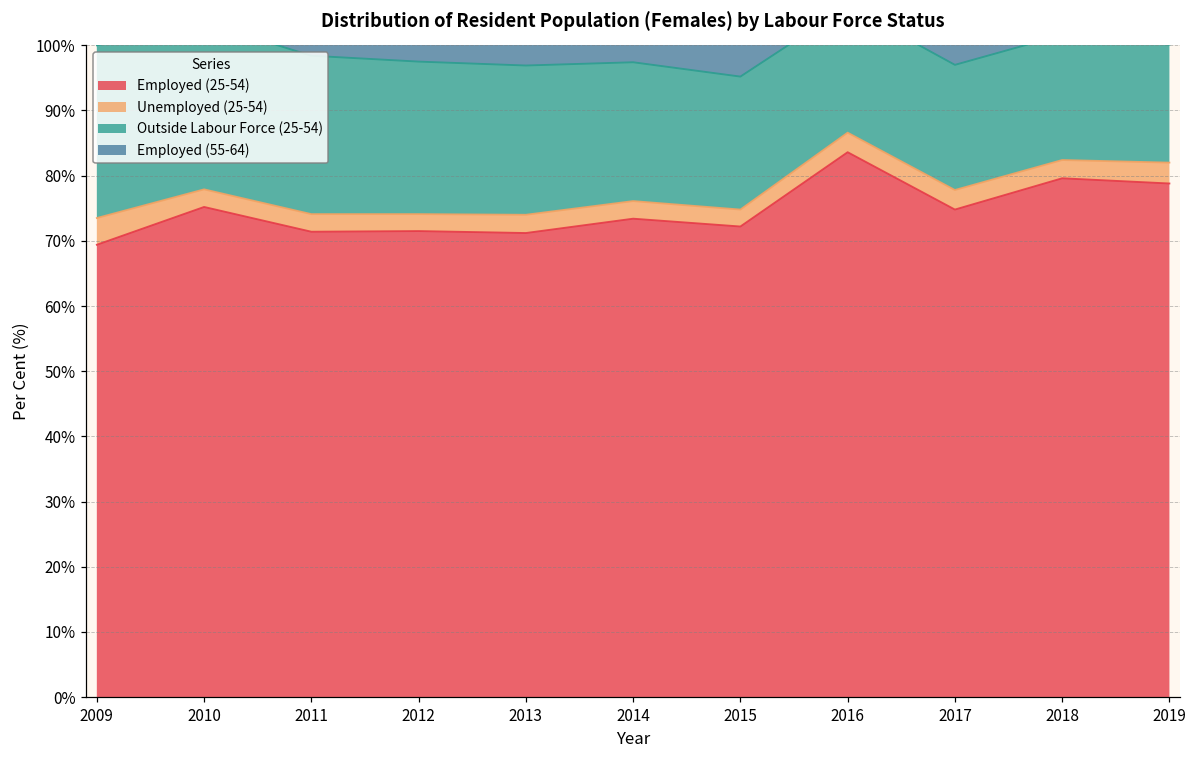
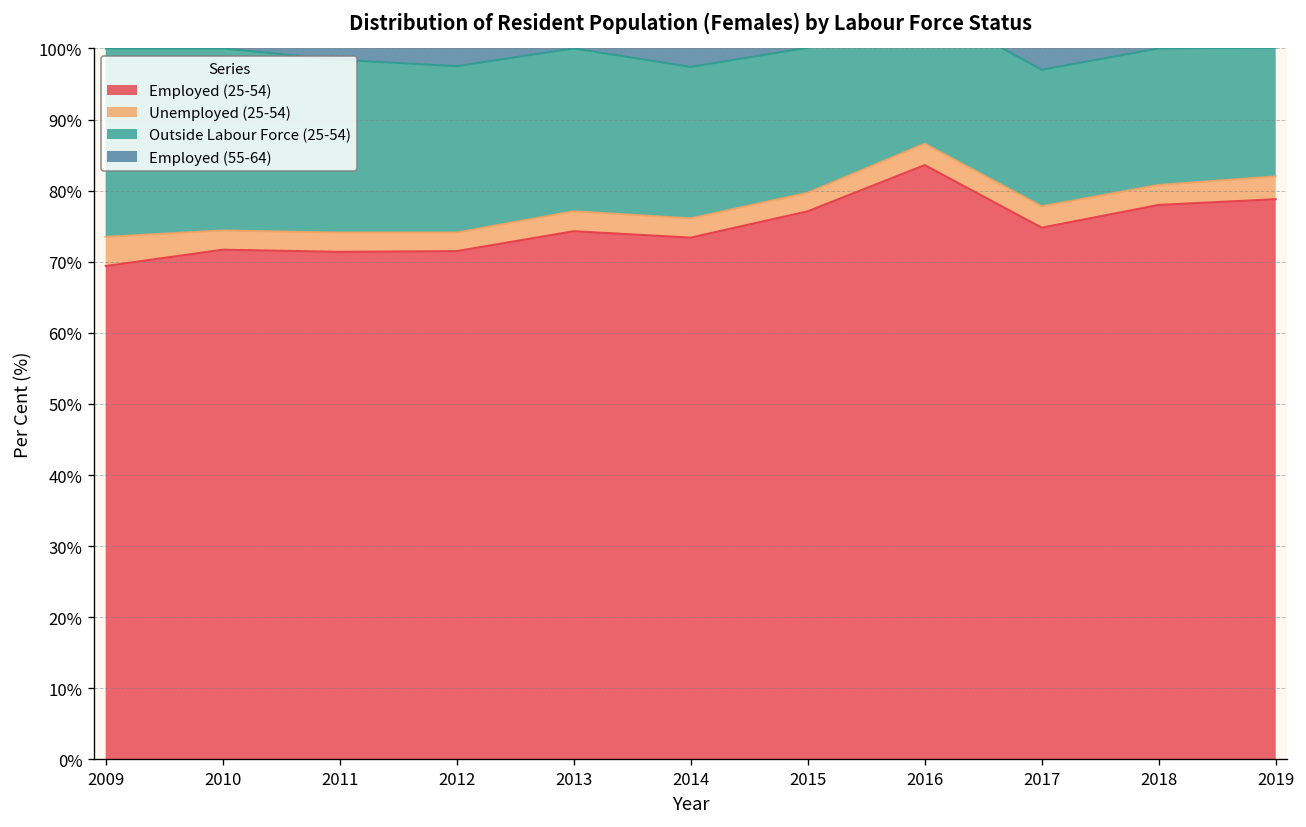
Employed (25-54), 2010: 75% -> 72%
Employed (25-54), 2013: 71% -> 74%
Employed (25-54), 2015: 72% -> 77%
Employed (25-54), 2018: 80% -> 78%
